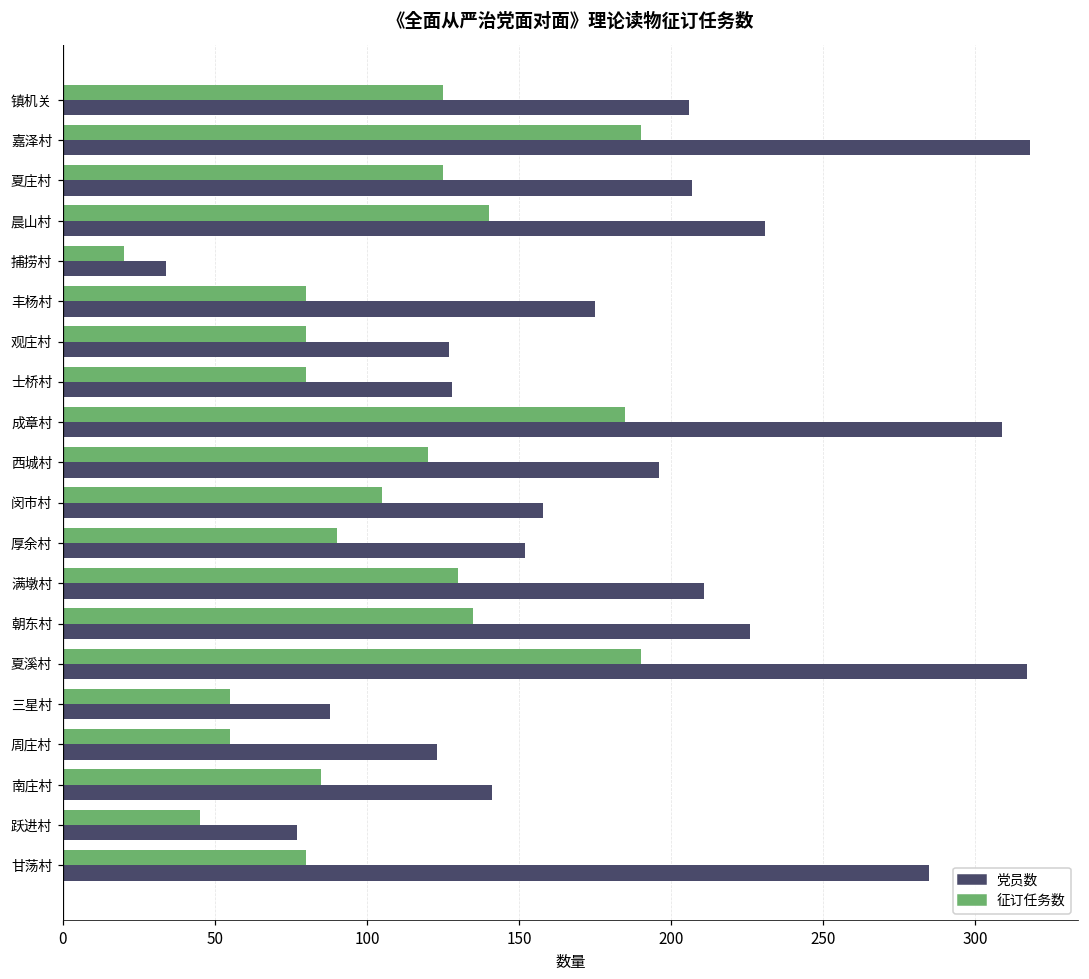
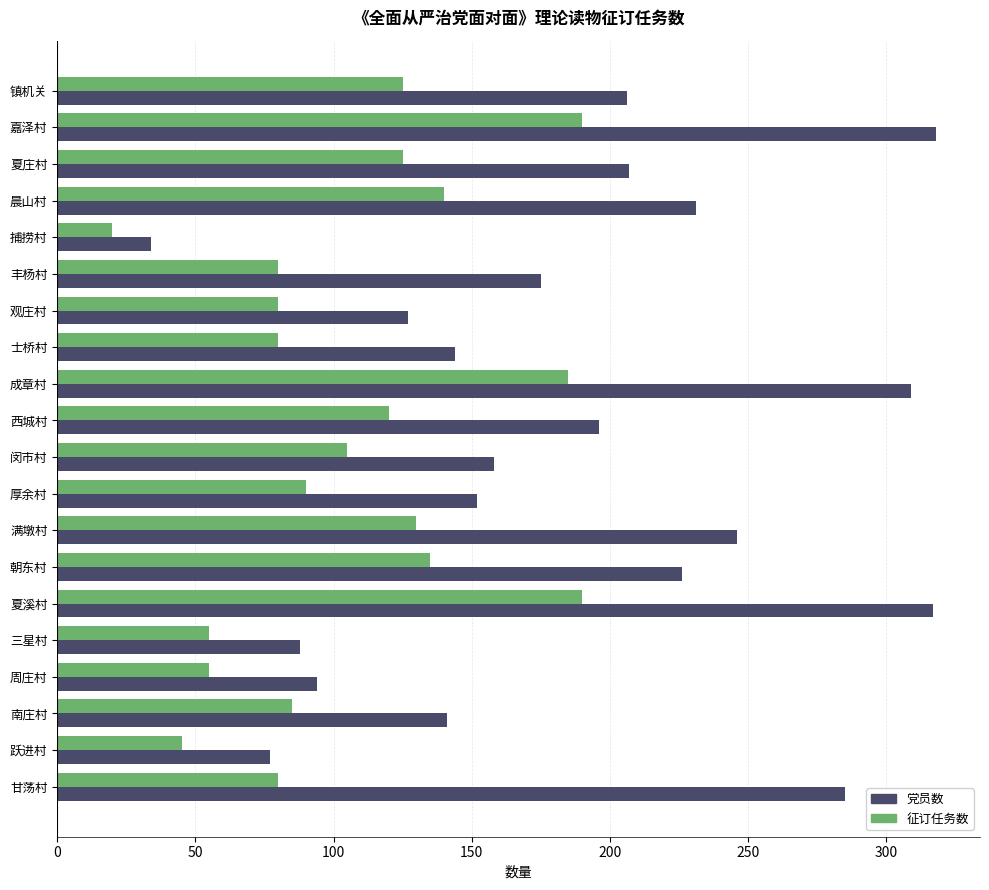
党员数, 士桥村: 128 -> 144
党员数, 满墩村: 211 -> 246
党员数, 周庄村: 123 -> 94
